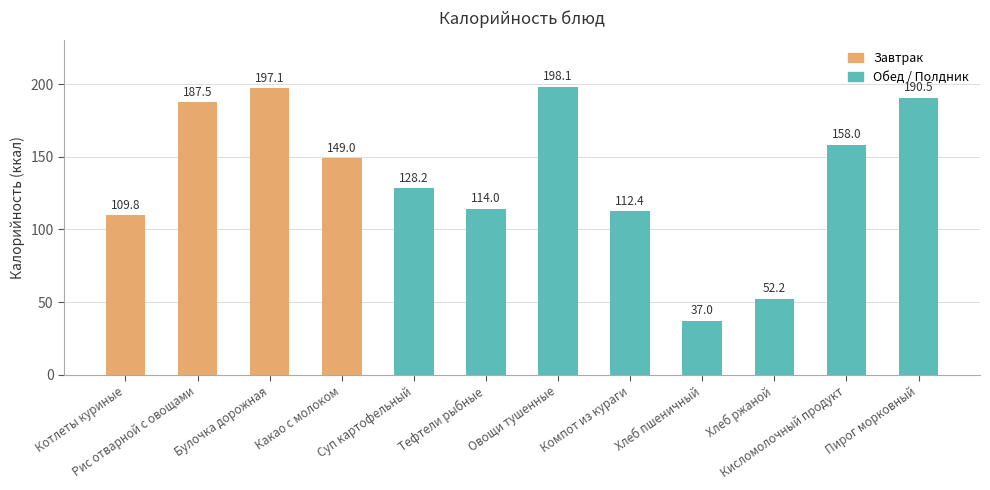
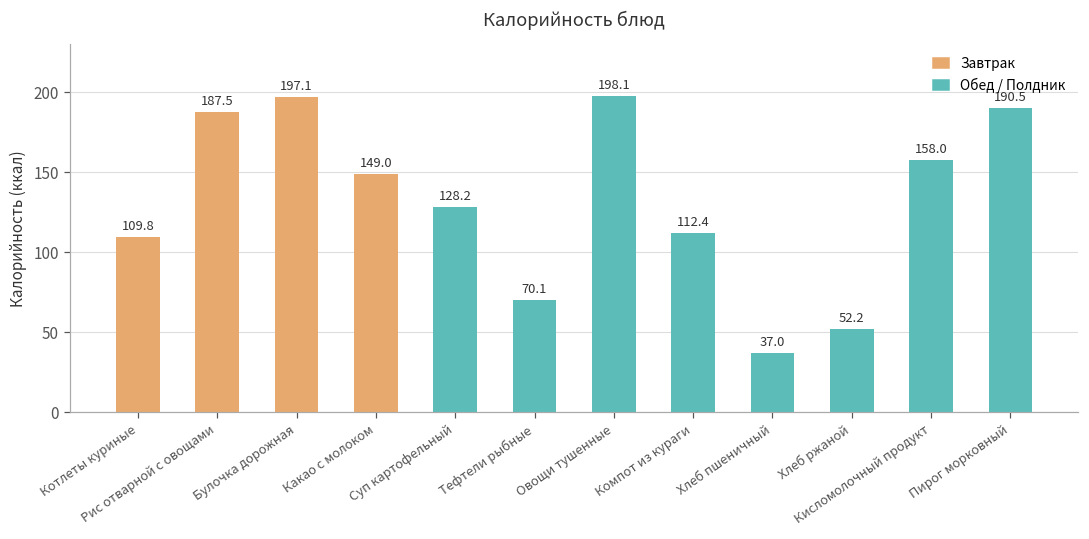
Тефтели рыбные: 114.0 -> 70.1
